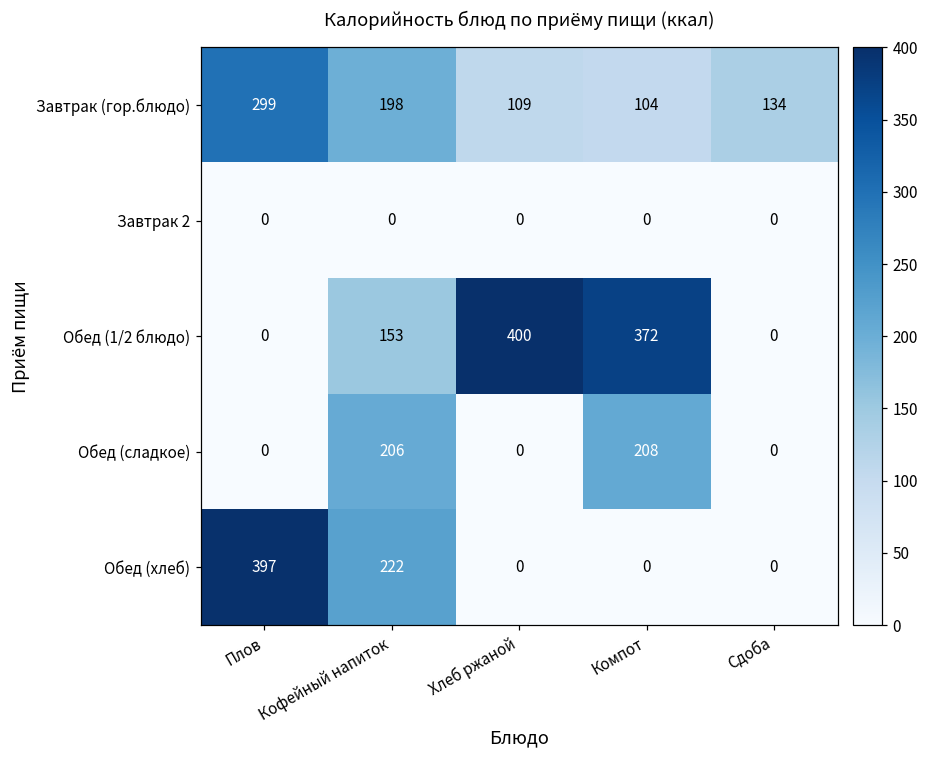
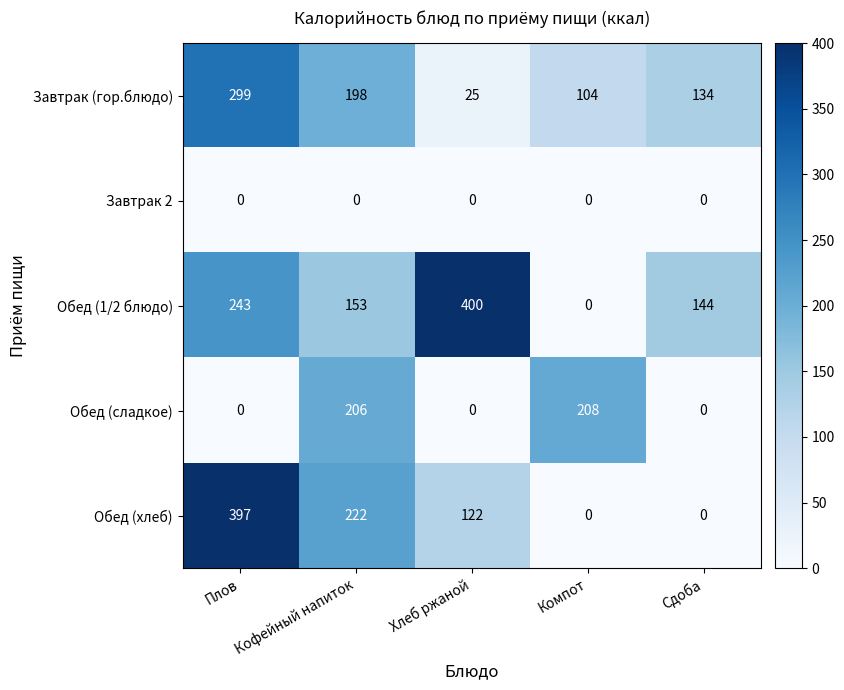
Завтрак (гор.блюдо), Хлеб ржаной: 109 -> 25
Обед (1/2 блюдо), Плов: 0 -> 243
Обед (1/2 блюдо), Компот: 372 -> 0
Обед (1/2 блюдо), Сдоба: 0 -> 144
Обед (хлеб), Хлеб ржаной: 0 -> 122
